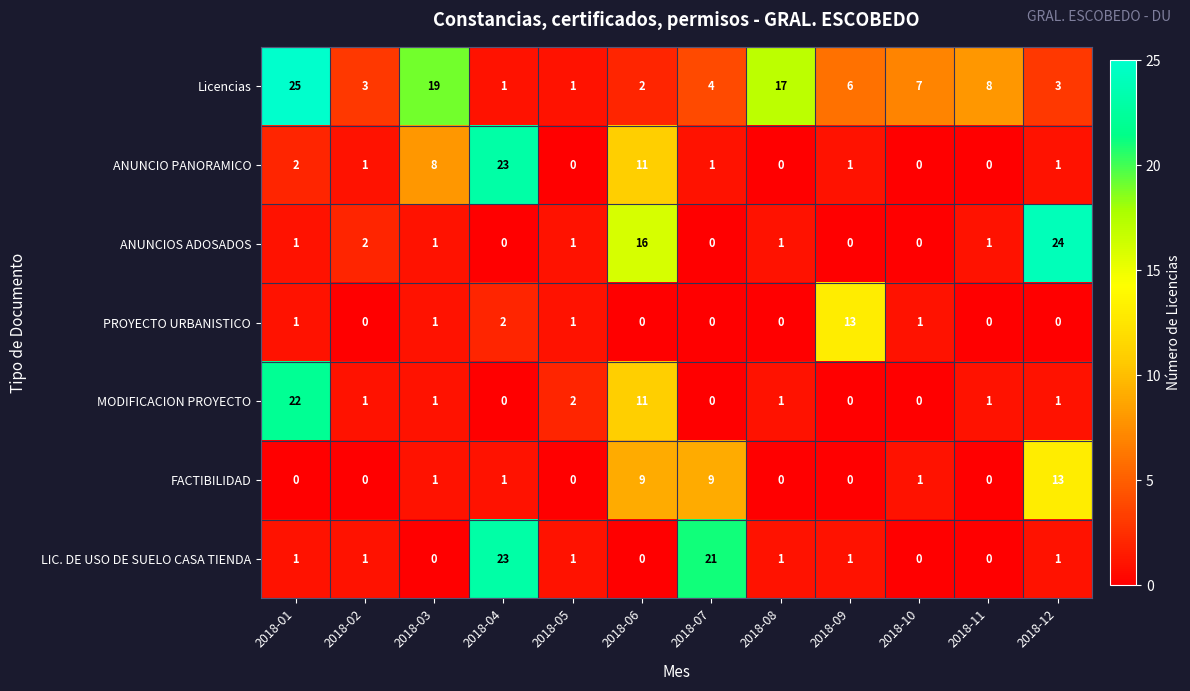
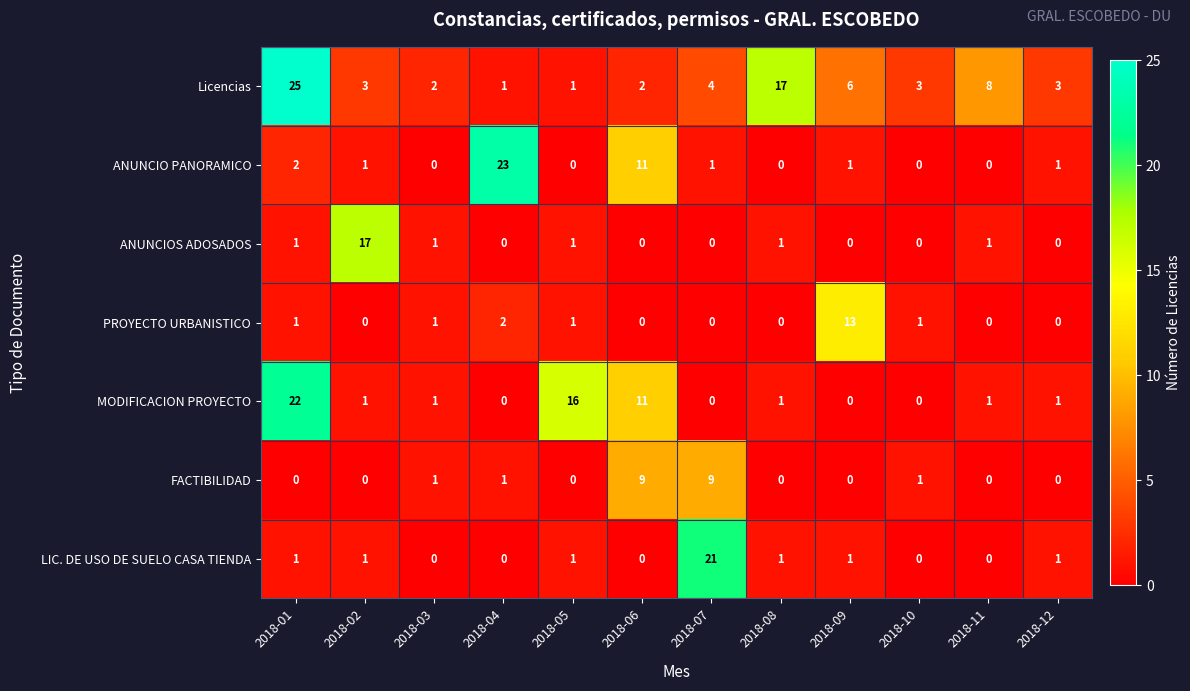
Licencias, 2018-03: 19 -> 2
Licencias, 2018-10: 7 -> 3
ANUNCIO PANORAMICO, 2018-03: 8 -> 0
ANUNCIOS ADOSADOS, 2018-02: 2 -> 17
ANUNCIOS ADOSADOS, 2018-06: 16 -> 0
ANUNCIOS ADOSADOS, 2018-12: 24 -> 0
MODIFICACION PROYECTO, 2018-05: 2 -> 16
FACTIBILIDAD, 2018-12: 13 -> 0
LIC. DE USO DE SUELO CASA TIENDA, 2018-04: 23 -> 0
